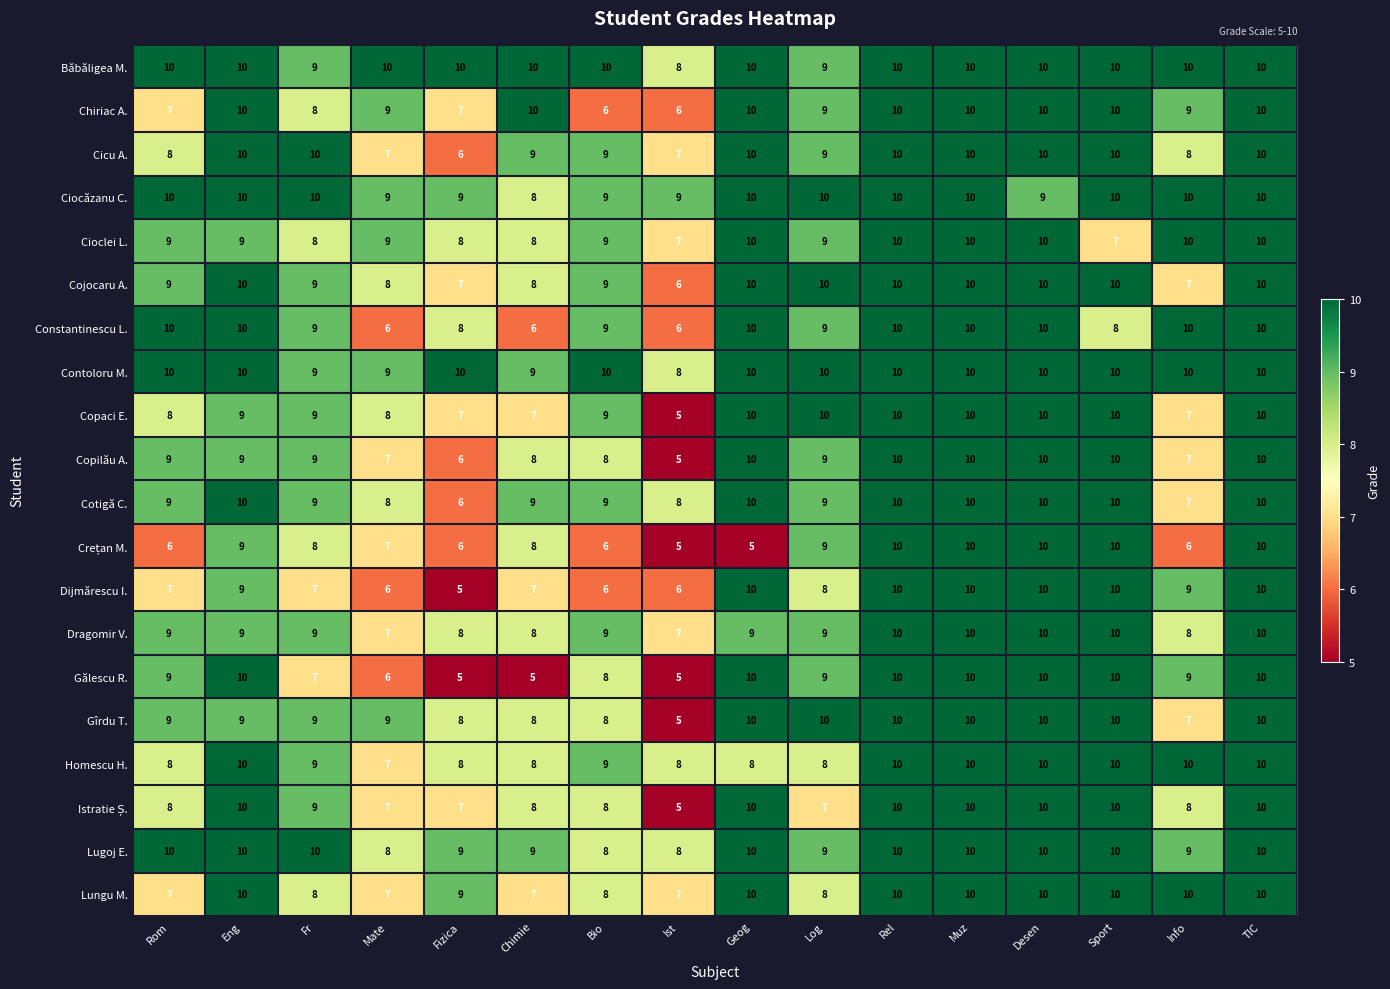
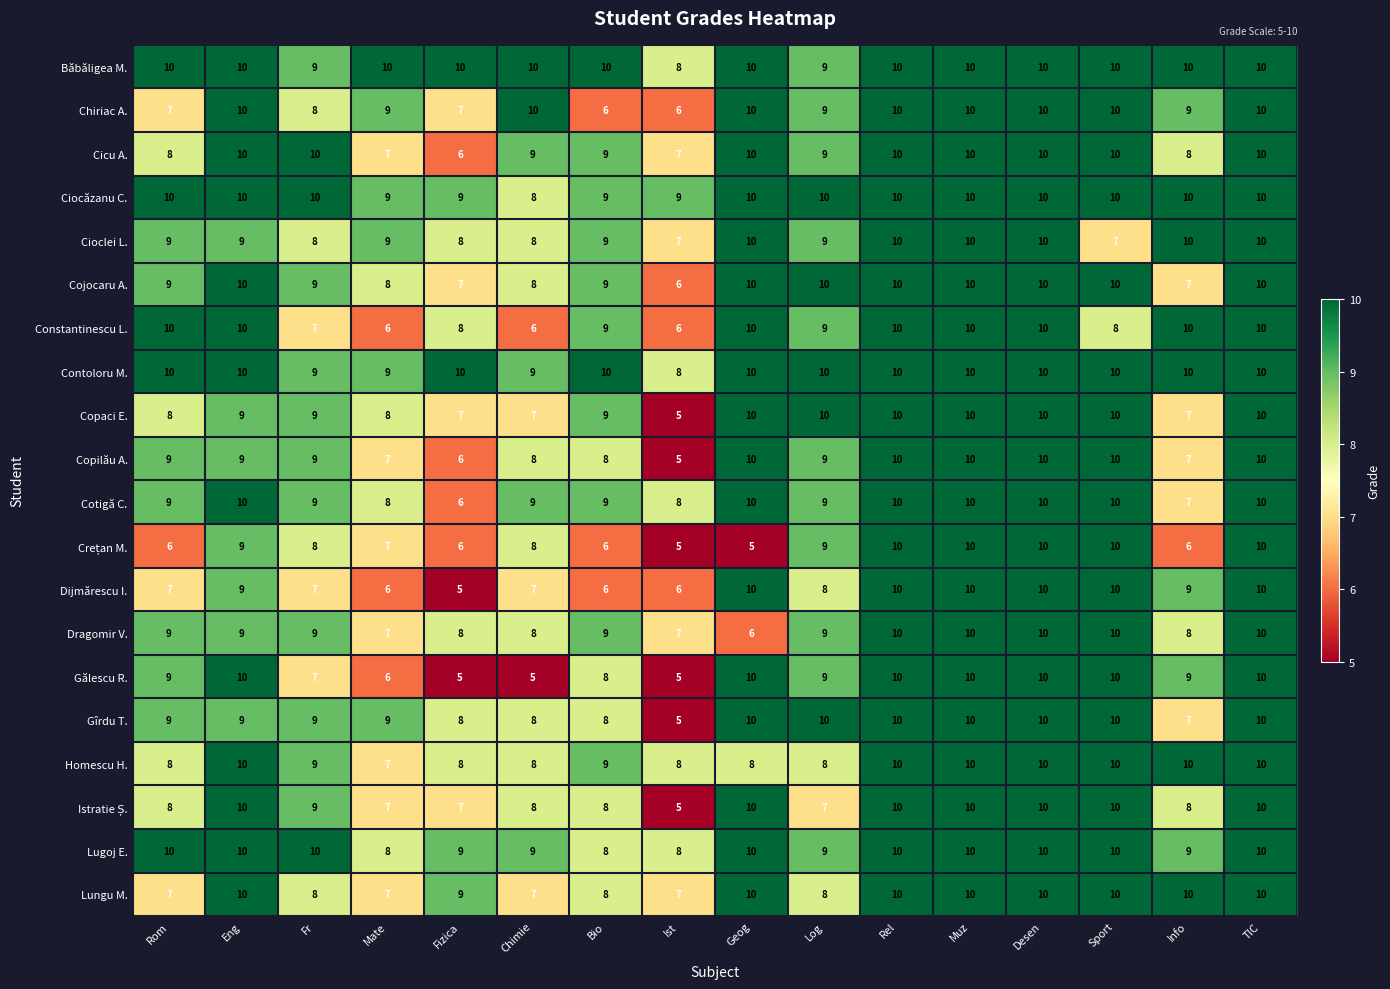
Ciocăzanu C., Desen: 9 -> 10
Constantinescu L., Fr: 9 -> 7
Dragomir V., Geog: 9 -> 6
